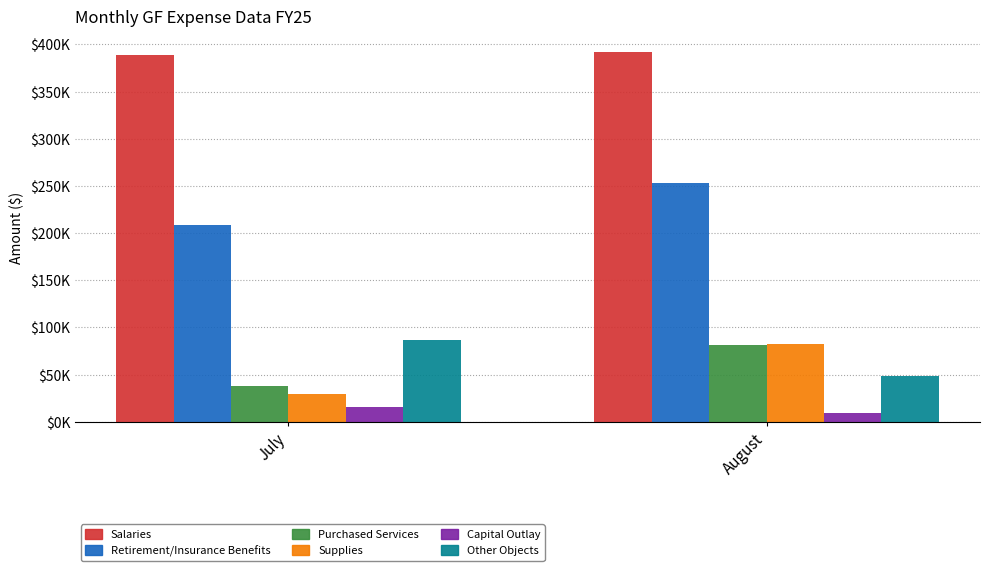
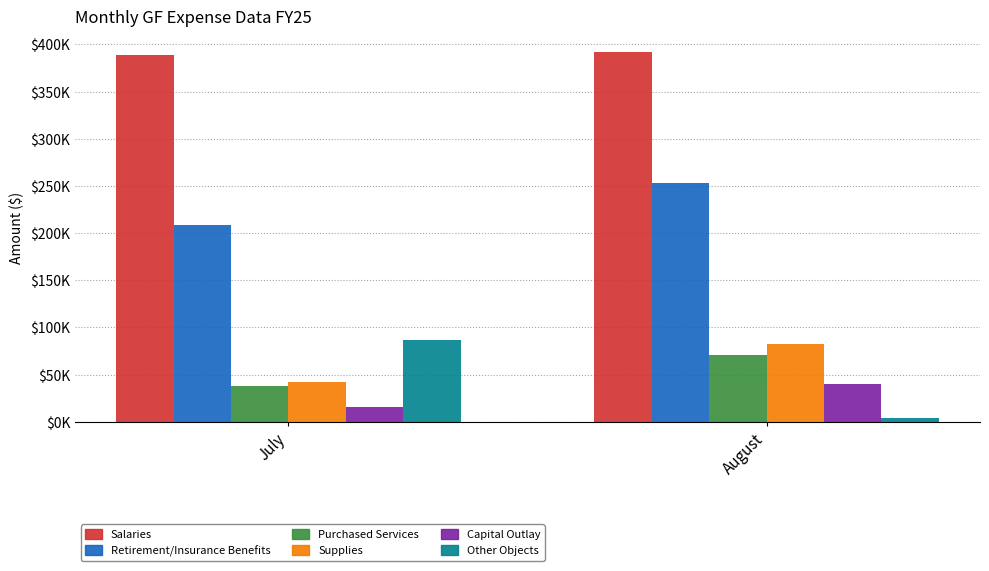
Supplies, July: $30000 -> $40000
Purchased Services, August: $80000 -> $70000
Capital Outlay, August: $10000 -> $40000
Other Objects, August: $50000 -> $0
